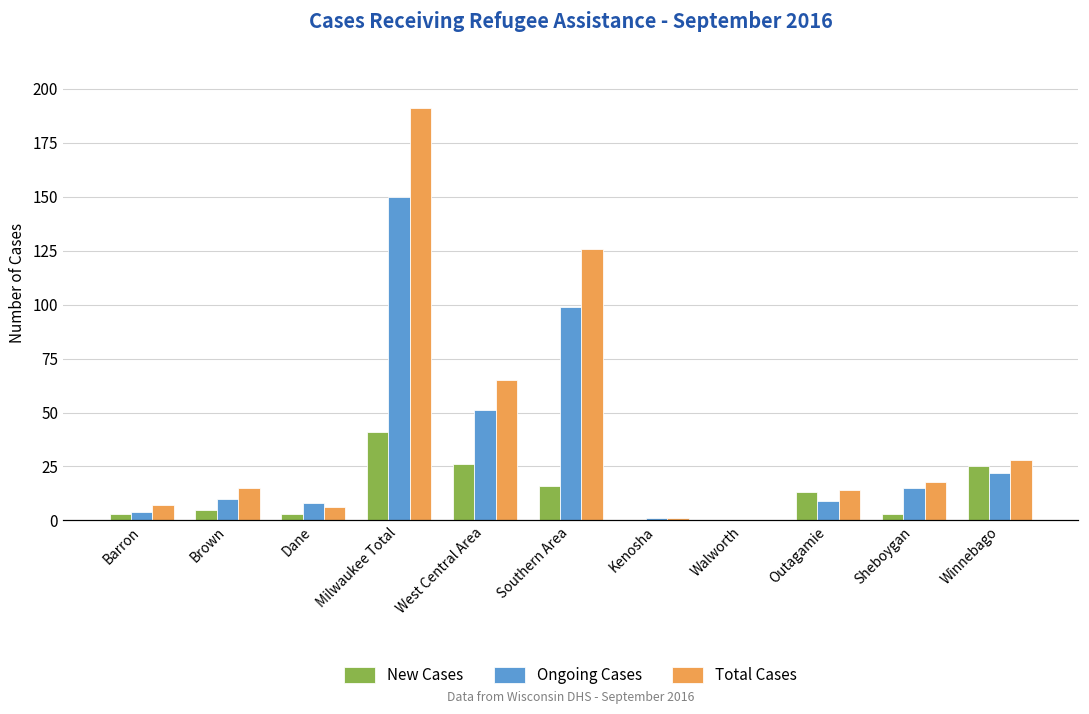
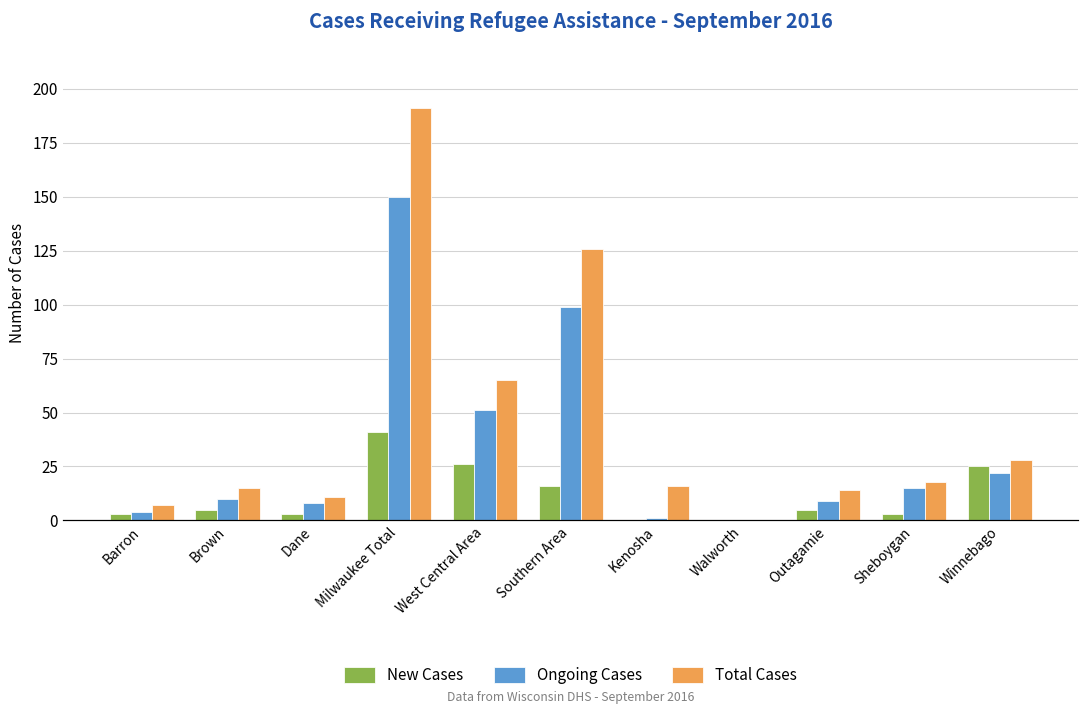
Total Cases, Dane: 6 -> 11
Total Cases, Kenosha: 1 -> 16
New Cases, Outagamie: 13 -> 5
